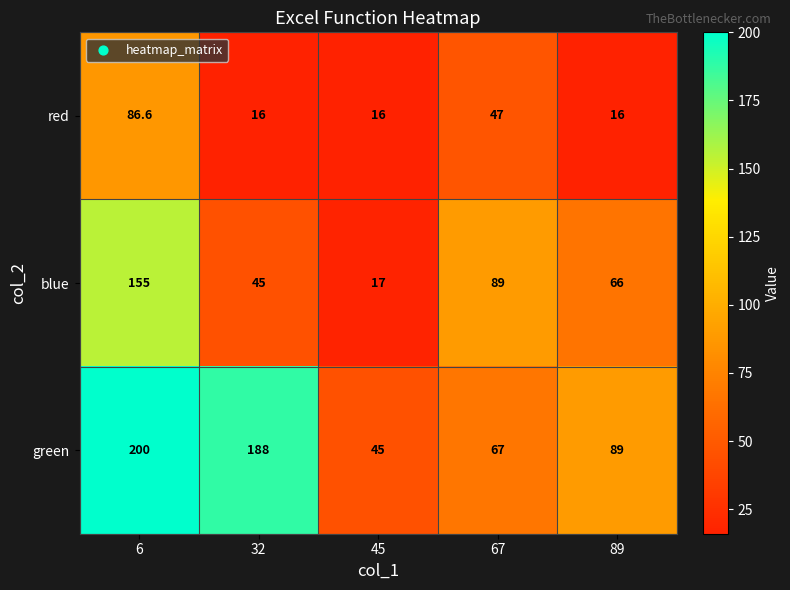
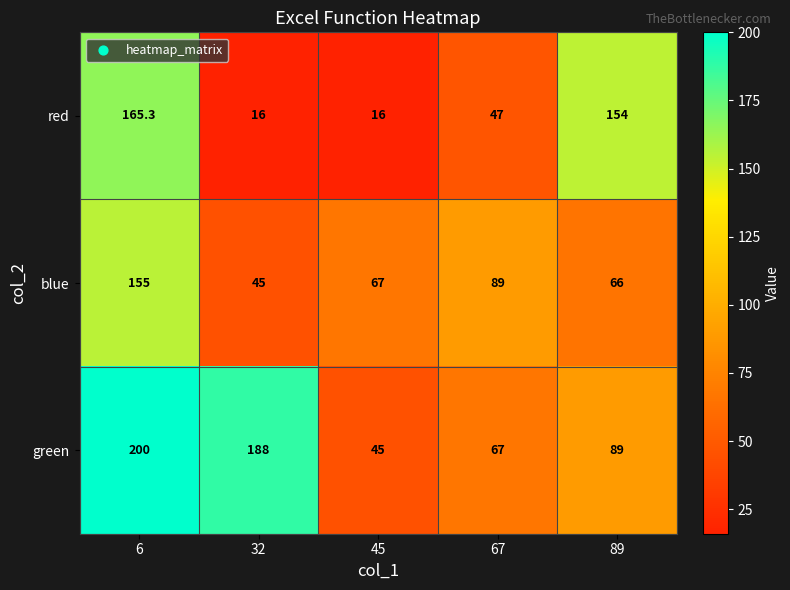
red, 6: 86.6 -> 165.3
red, 89: 16 -> 154
blue, 45: 17 -> 67
